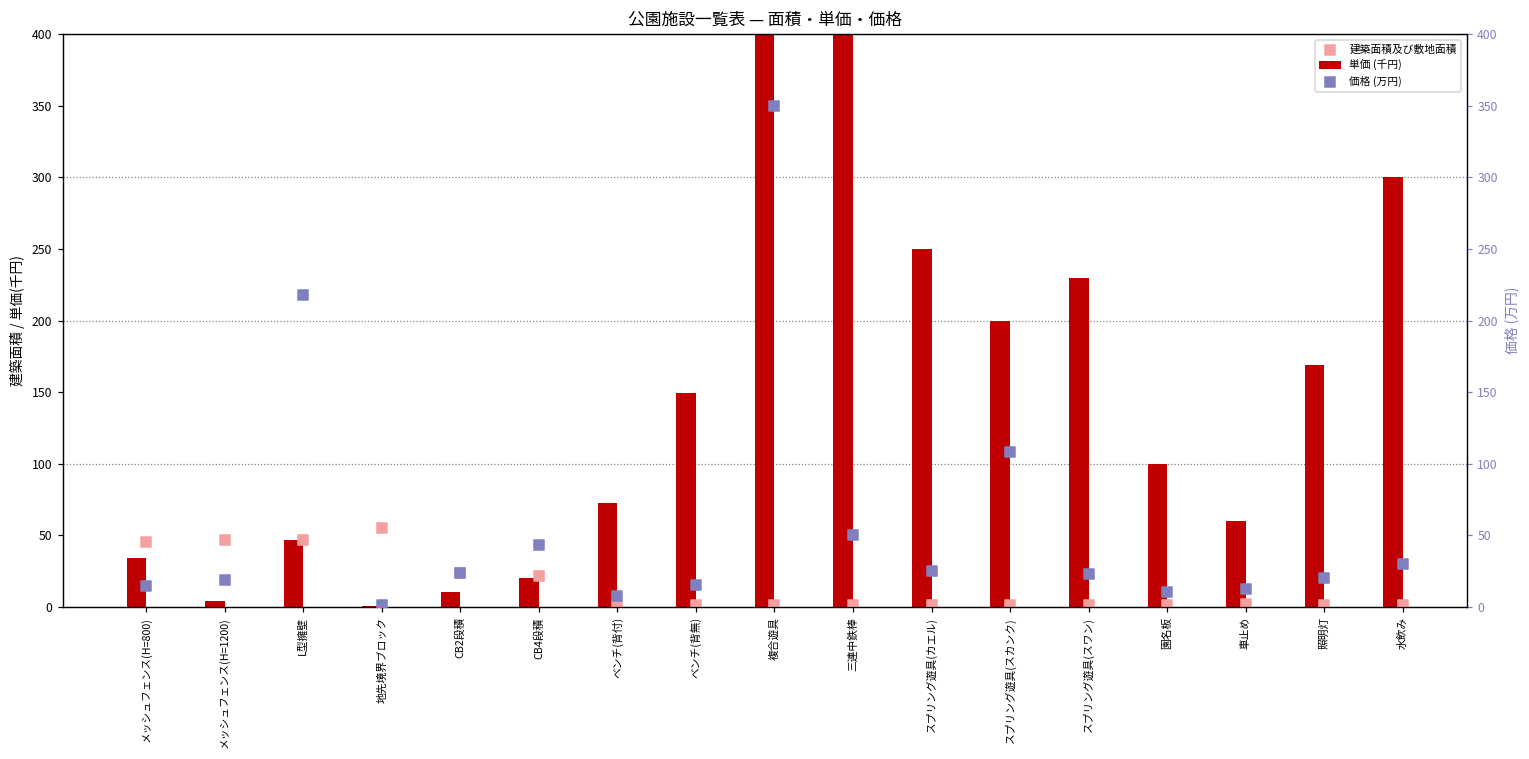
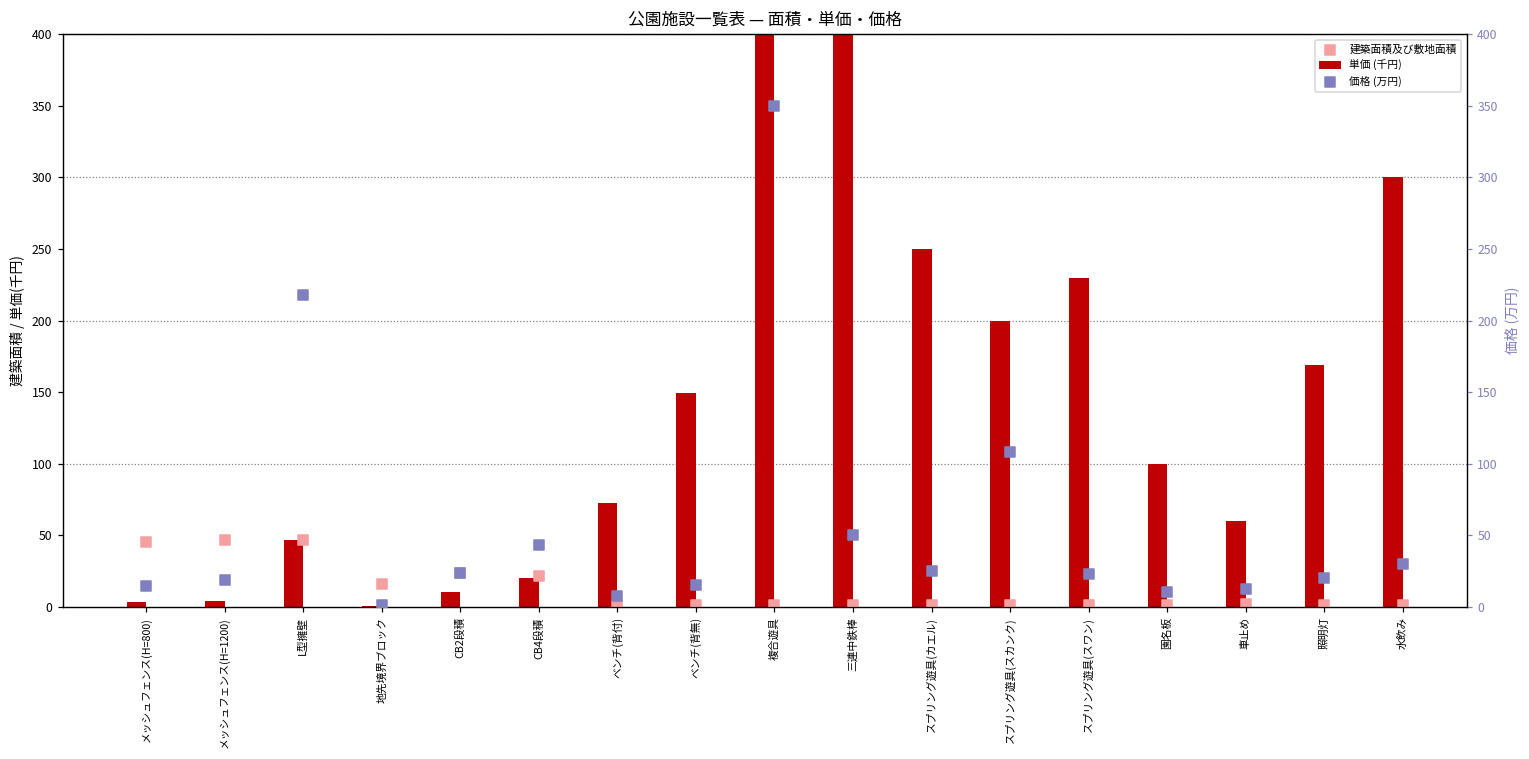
単価 (千円), メッシュフェンス(H=800): 34 -> 3
建築面積及び敷地面積, 地先境界ブロック: 55 -> 16
